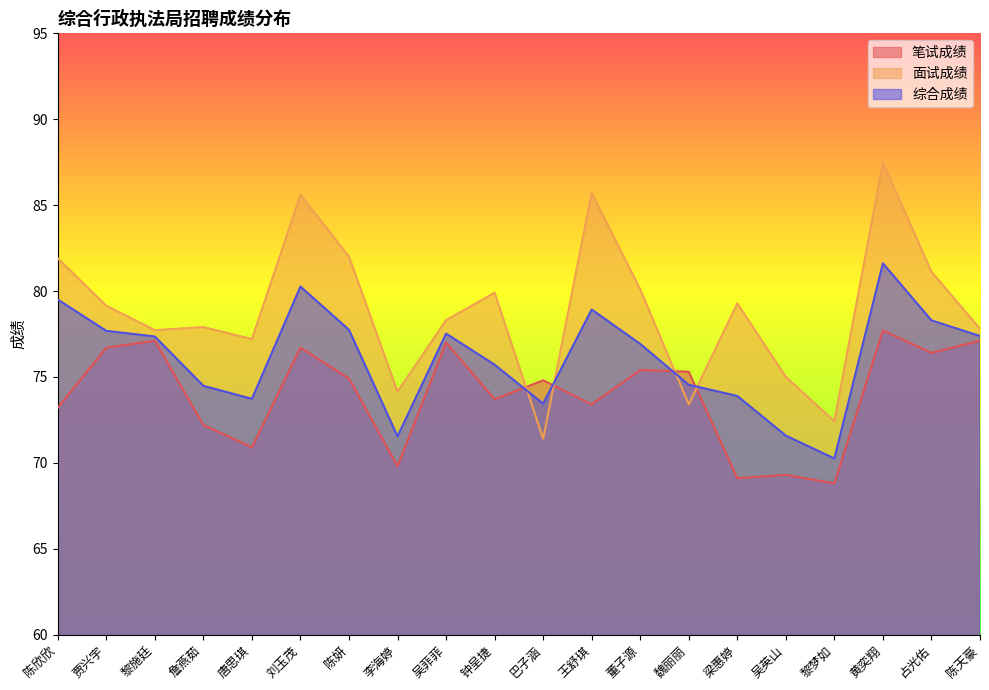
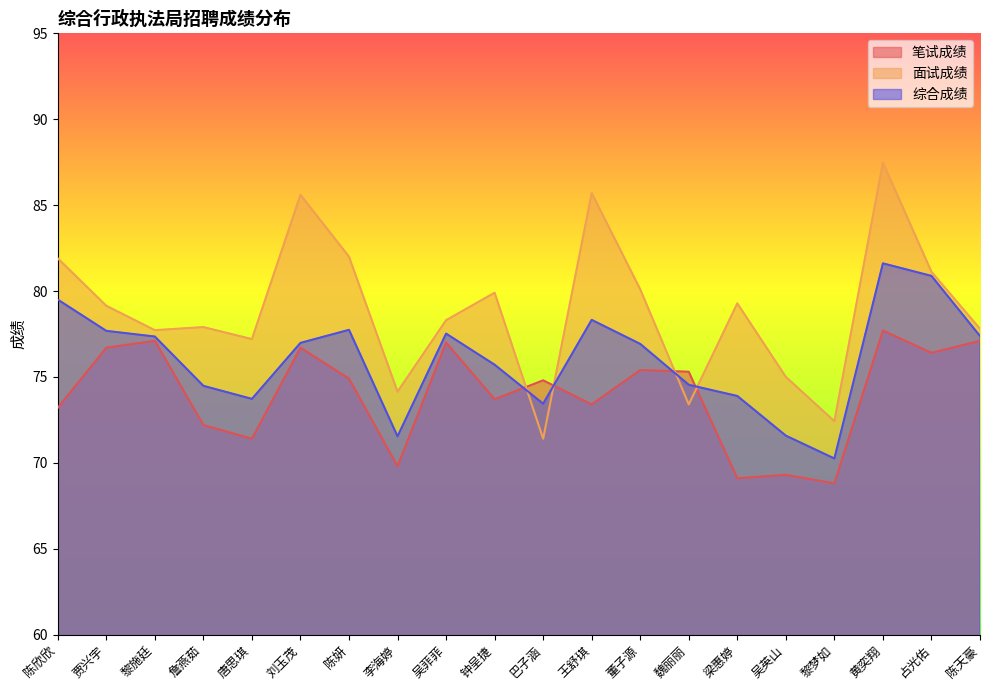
笔试成绩, 唐思琪: 70.9 -> 71.4
综合成绩, 刘玉茂: 80.3 -> 77.0
综合成绩, 王舒琪: 78.9 -> 78.3
综合成绩, 占光佑: 78.3 -> 80.9
